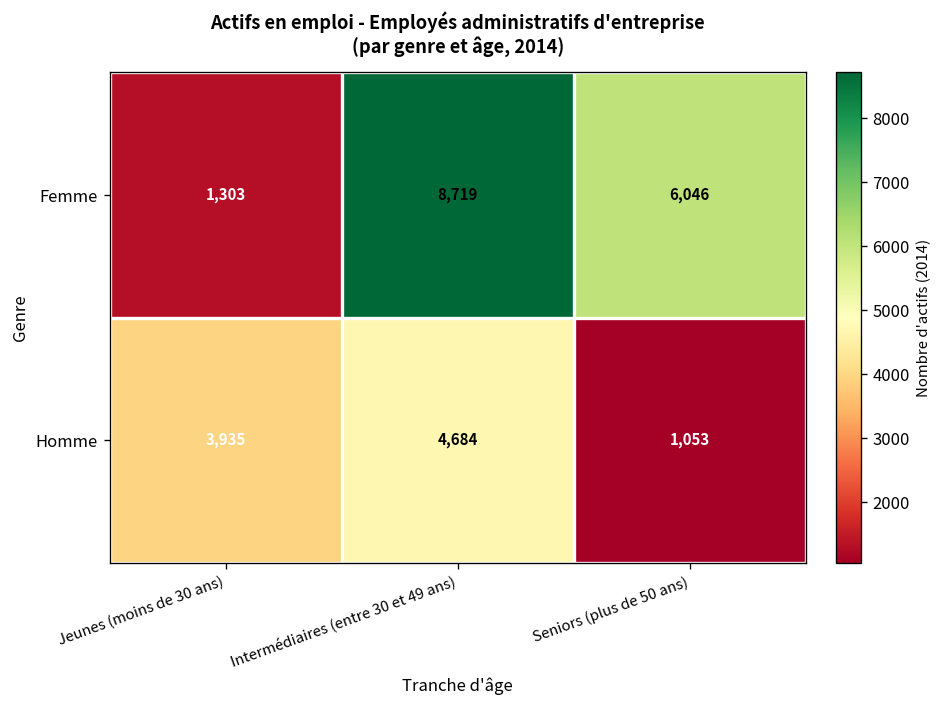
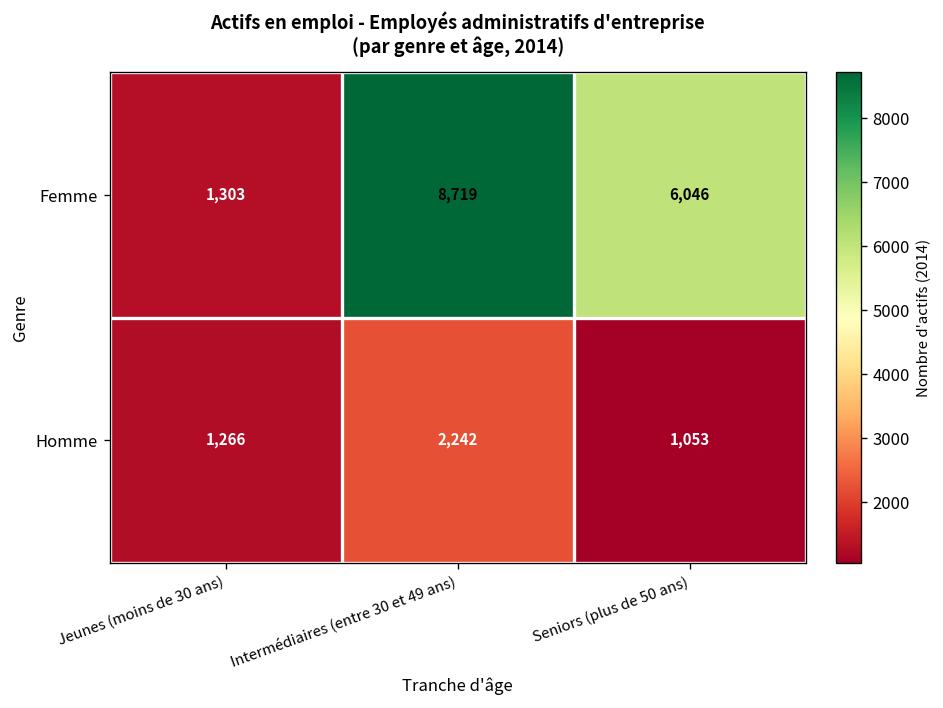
Homme, Jeunes (moins de 30 ans): 3,935 -> 1,266
Homme, Intermédiaires (entre 30 et 49 ans): 4,684 -> 2,242
